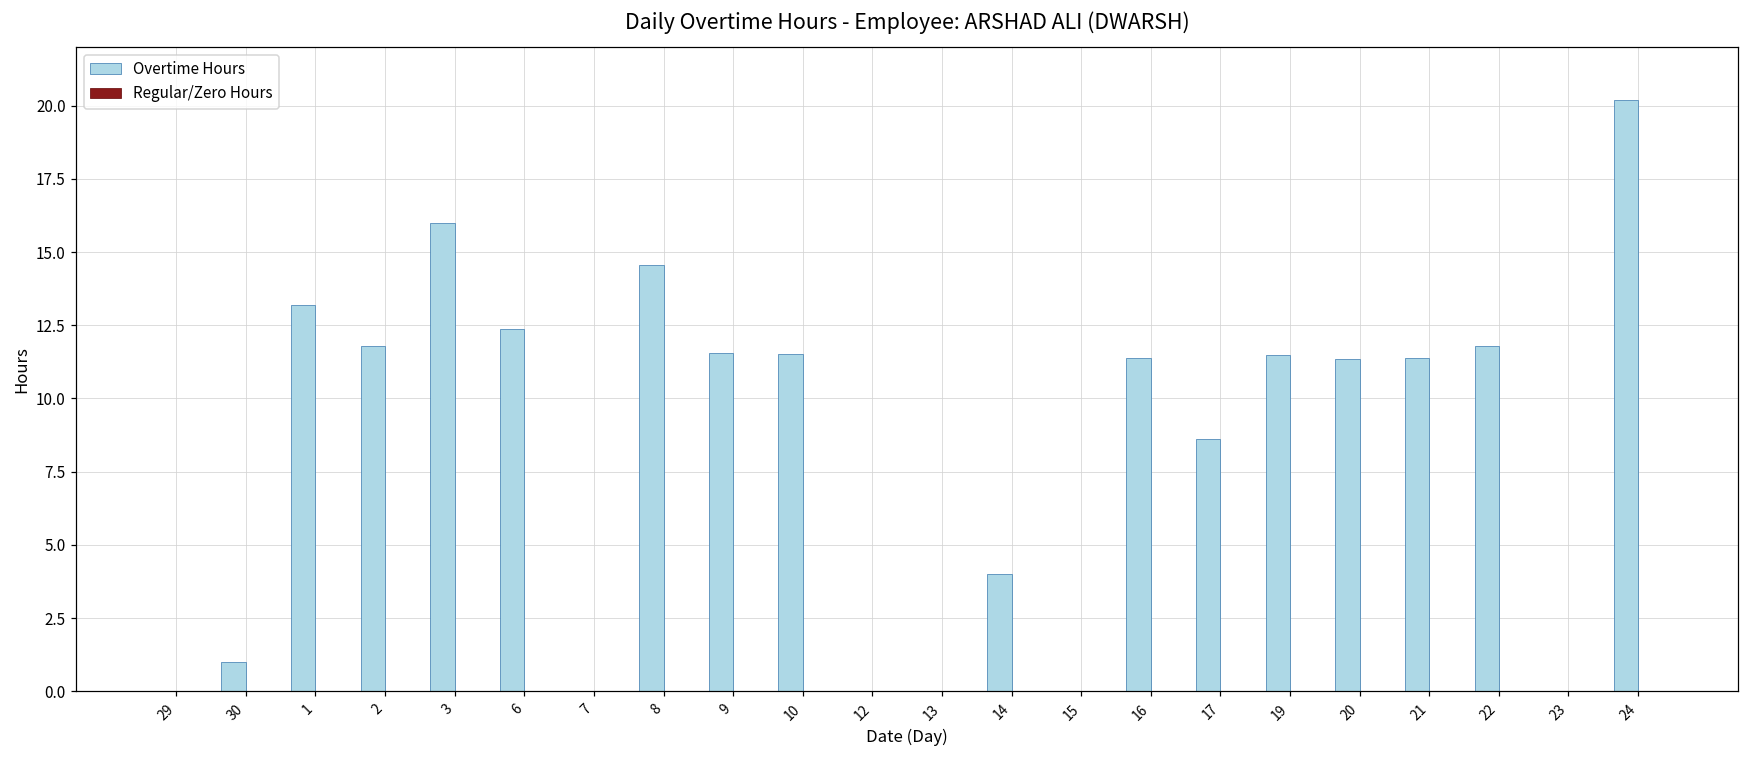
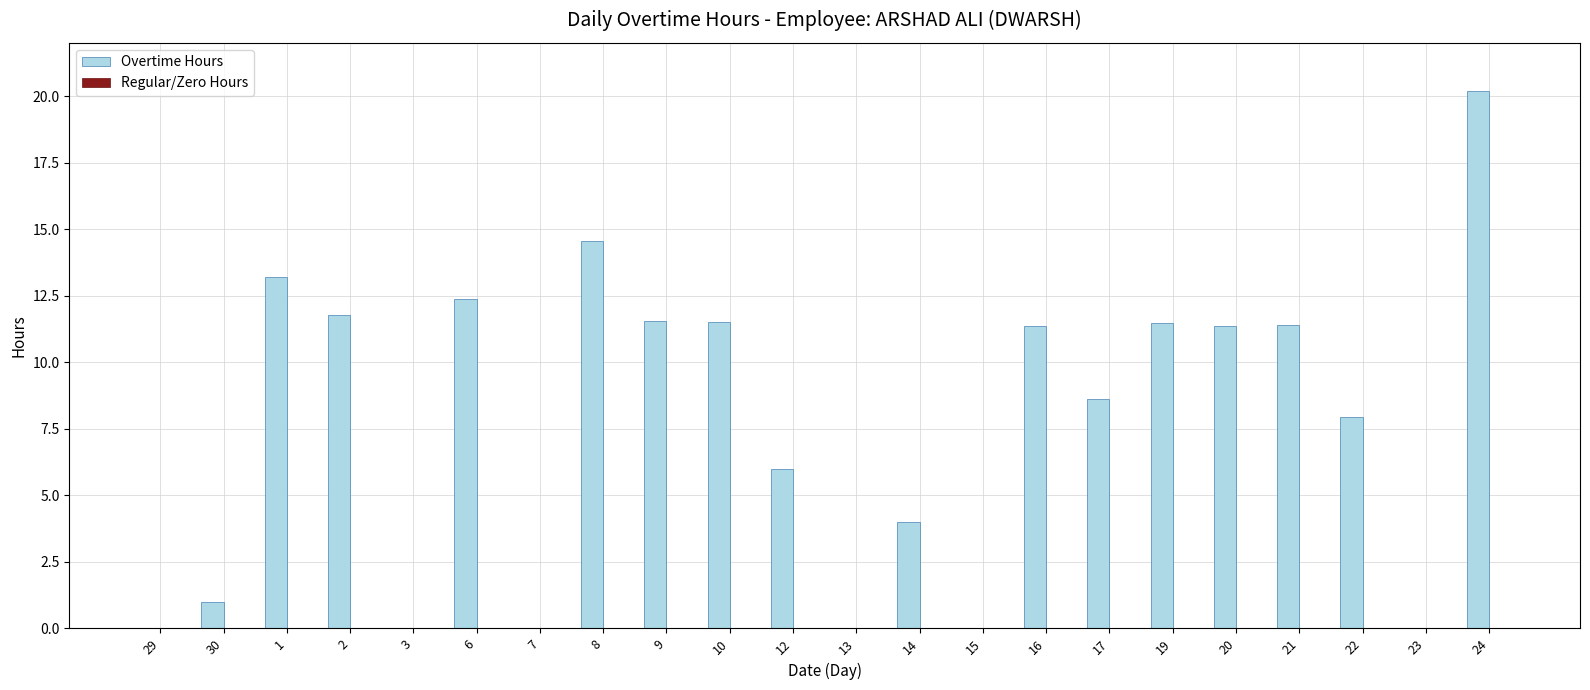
Overtime Hours, 3: 16 -> 0
Overtime Hours, 12: 0 -> 6
Overtime Hours, 22: 11.8 -> 7.9
